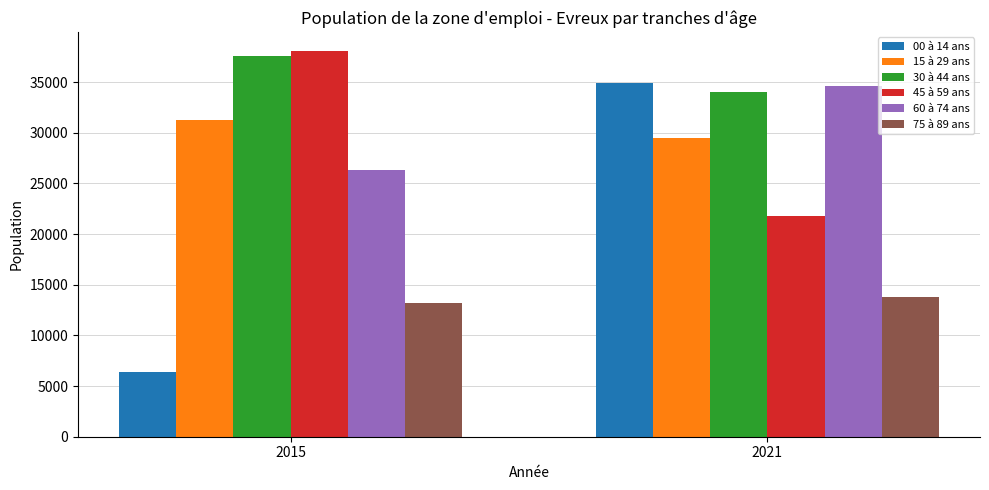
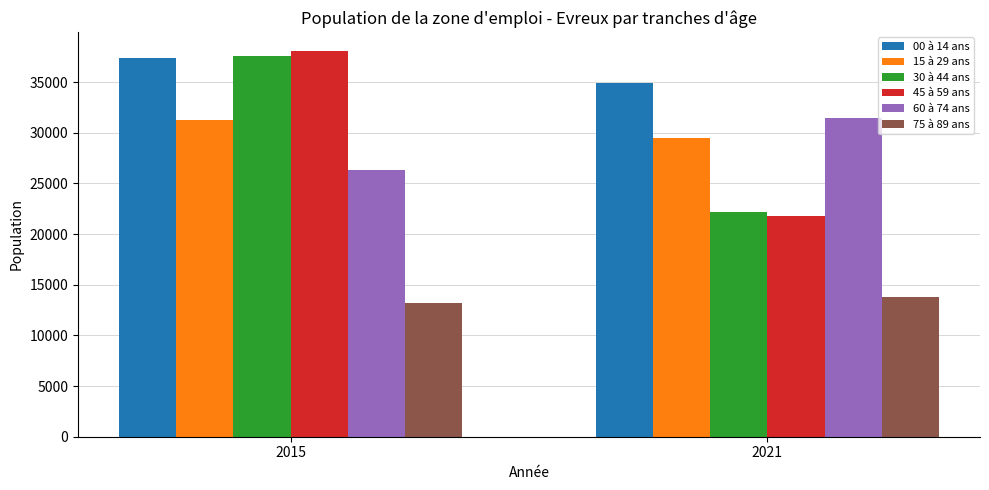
00 à 14 ans, 2015: 6400 -> 37400
30 à 44 ans, 2021: 34100 -> 22200
60 à 74 ans, 2021: 34600 -> 31500
